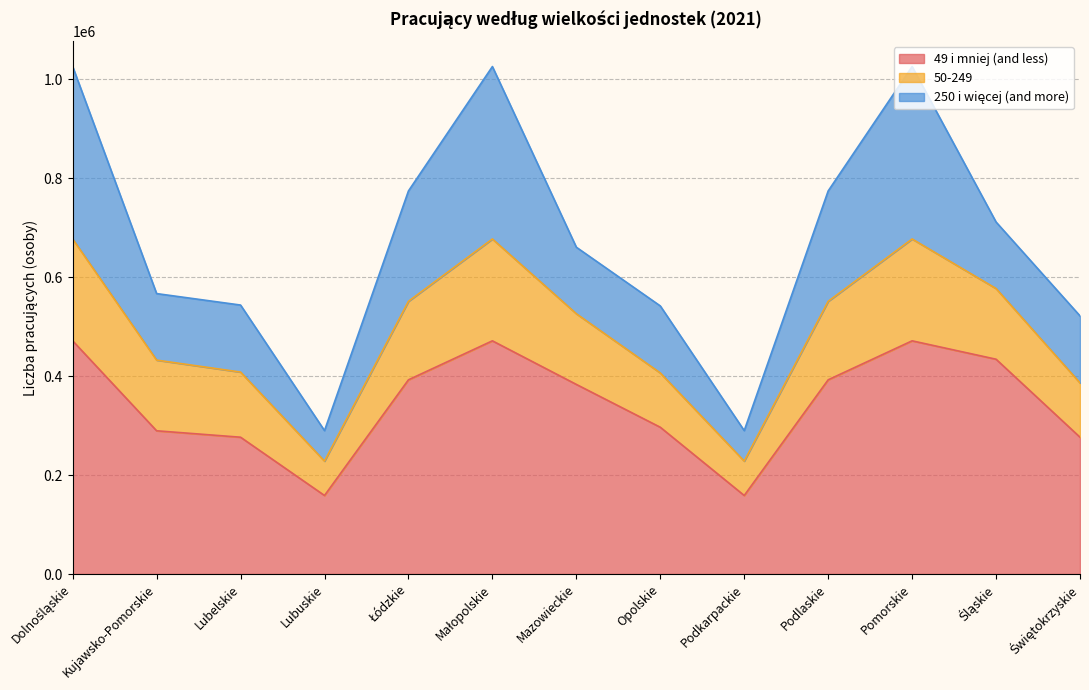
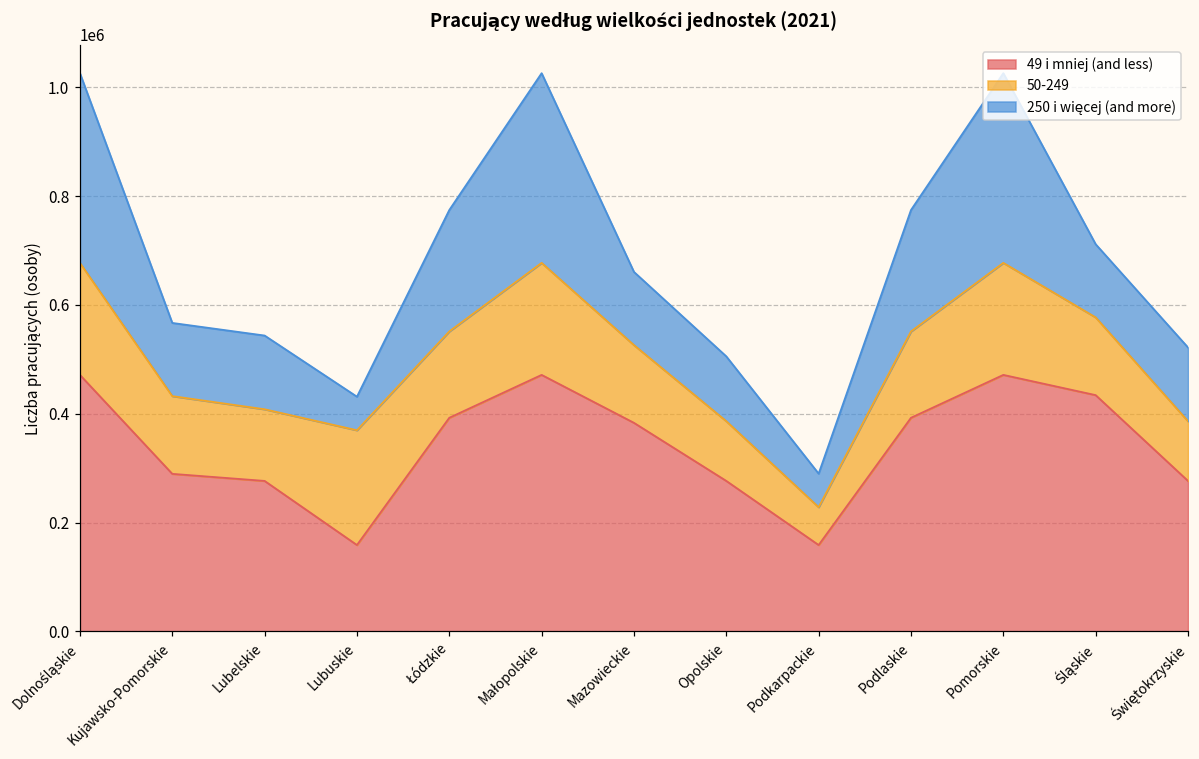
50-249, Lubuskie: 70000 -> 210000
49 i mniej (and less), Opolskie: 300000 -> 280000
250 i więcej (and more), Opolskie: 140000 -> 120000
